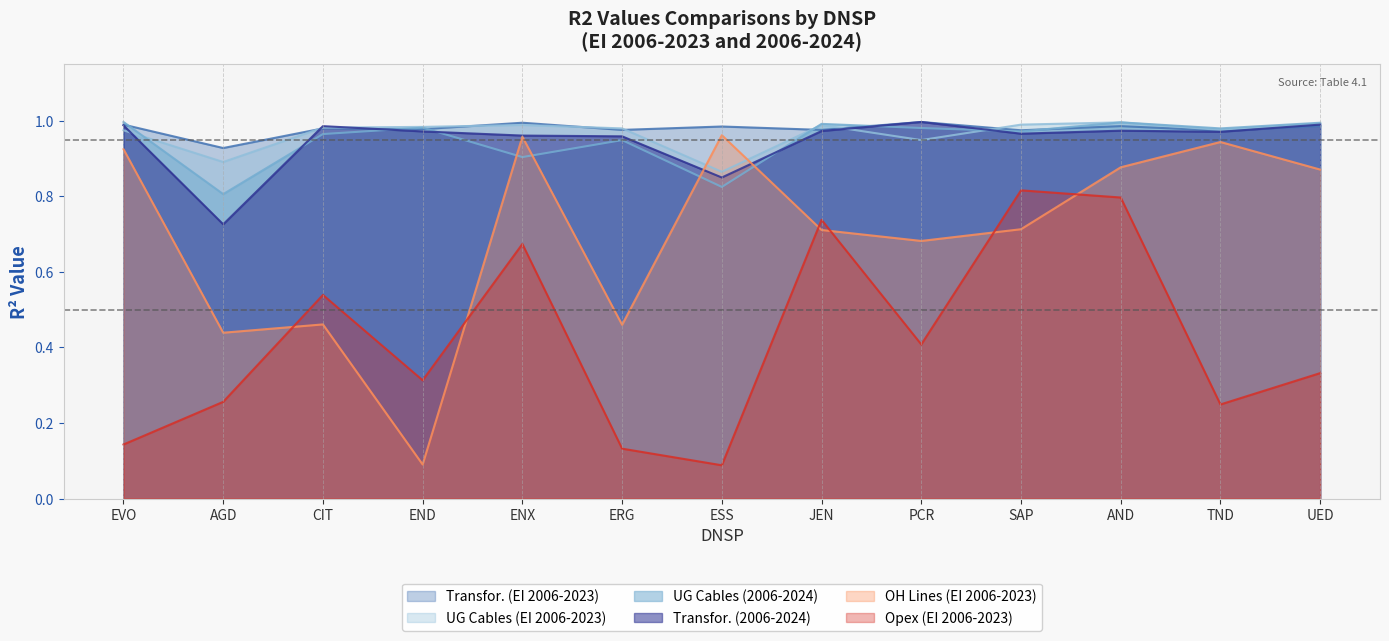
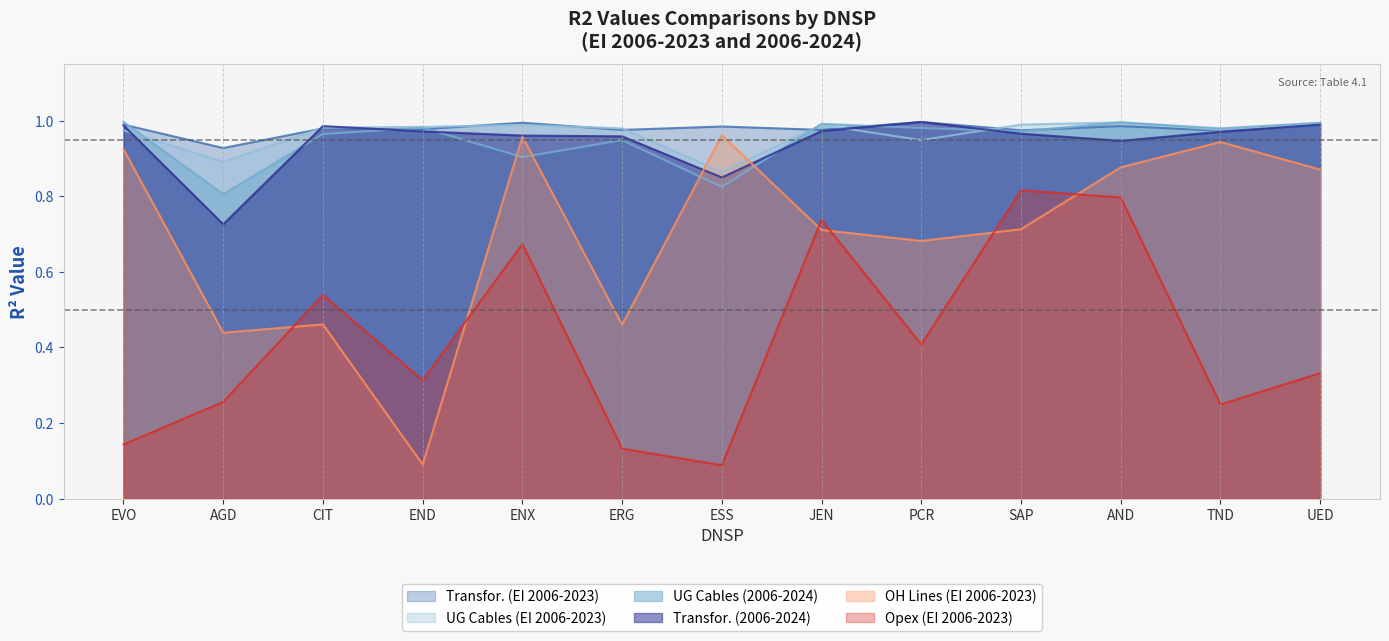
Transfor. (2006-2024), AND: 0.97 -> 0.95
